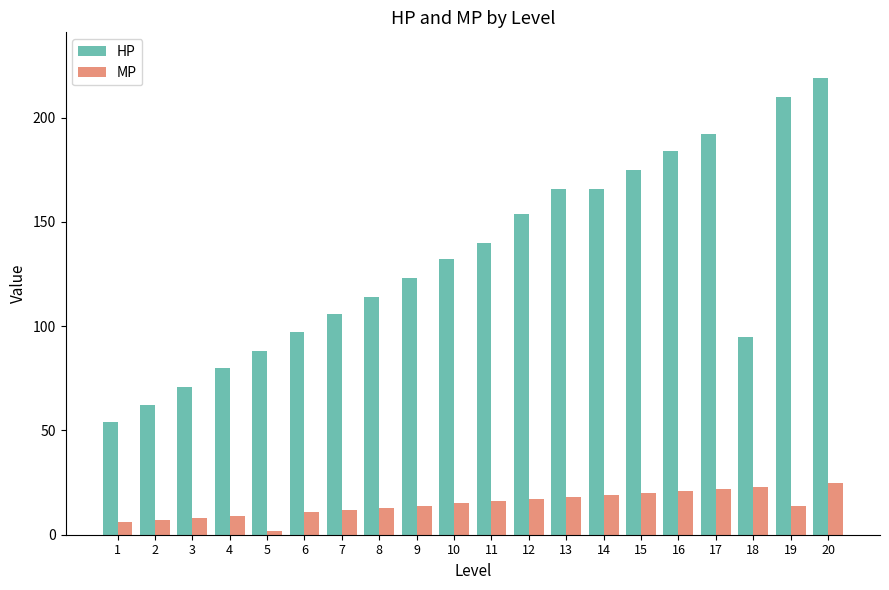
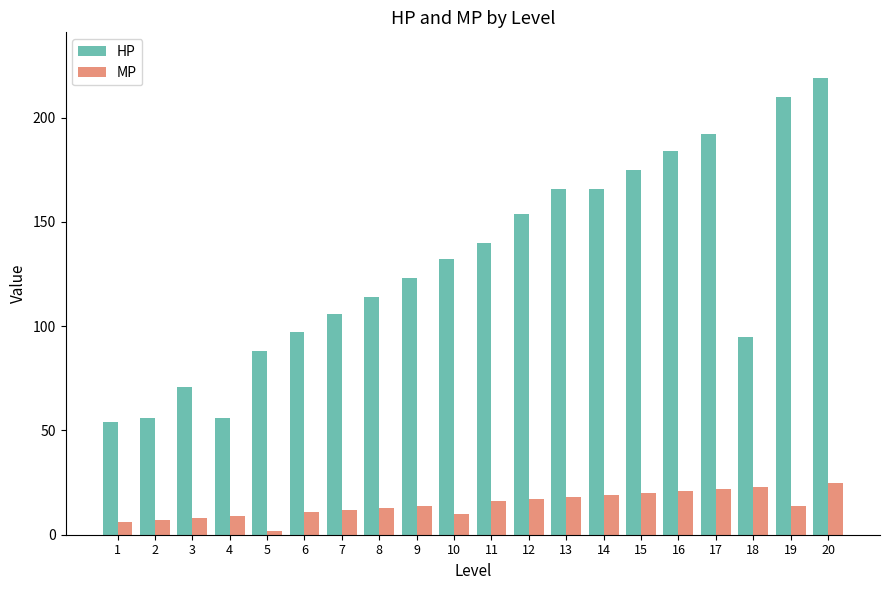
HP, 2: 62 -> 56
HP, 4: 80 -> 56
MP, 10: 15 -> 10
